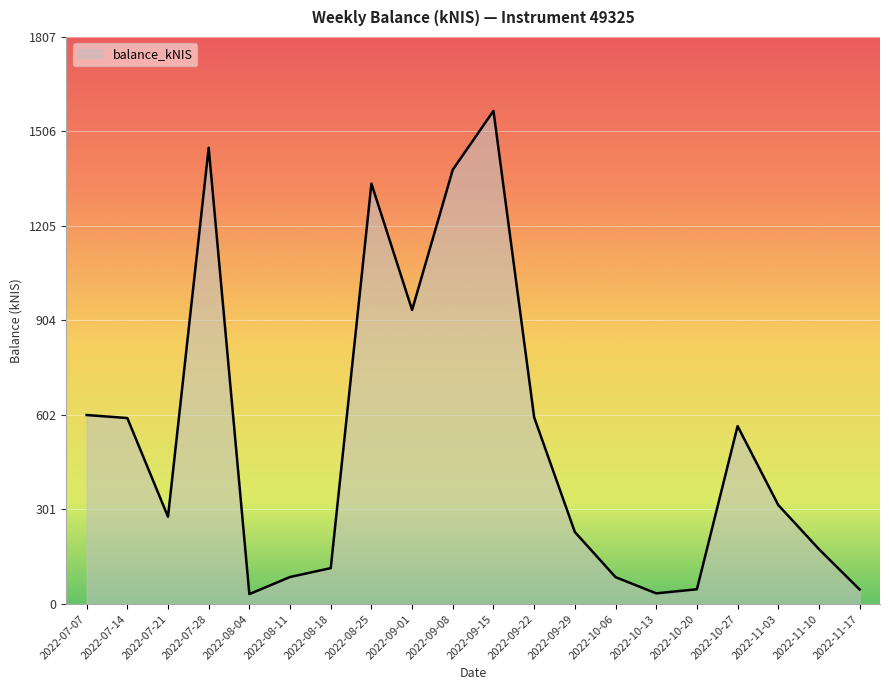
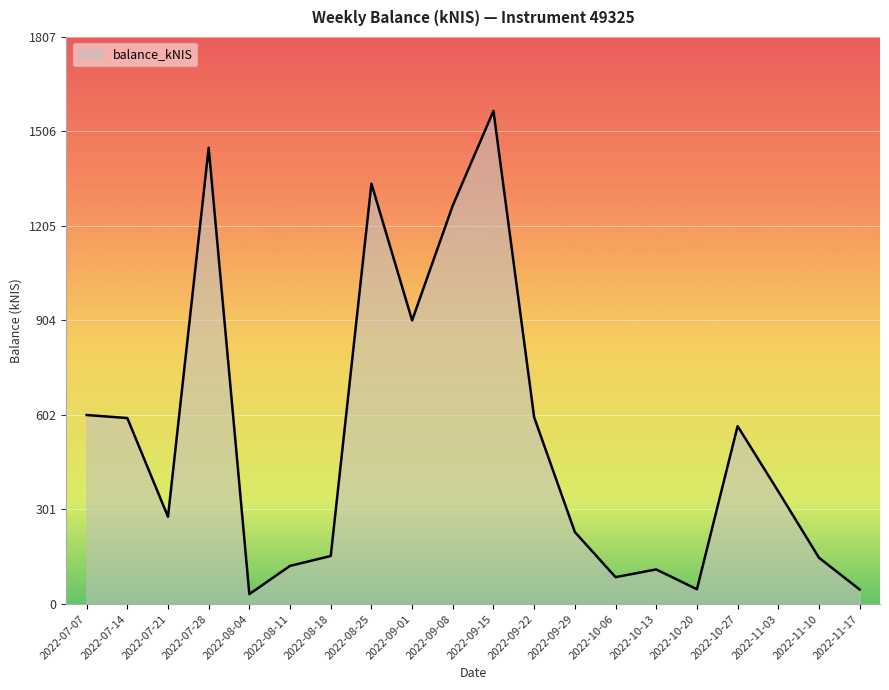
2022-08-11: 90 -> 120
2022-08-18: 110 -> 150
2022-09-01: 940 -> 900
2022-09-08: 1380 -> 1270
2022-10-13: 30 -> 110
2022-11-03: 320 -> 360
2022-11-10: 170 -> 150
